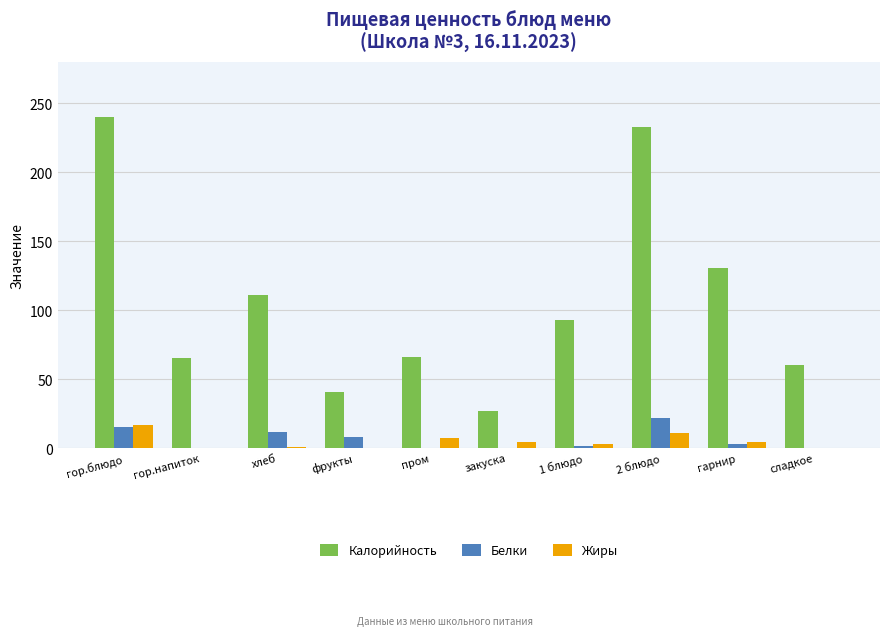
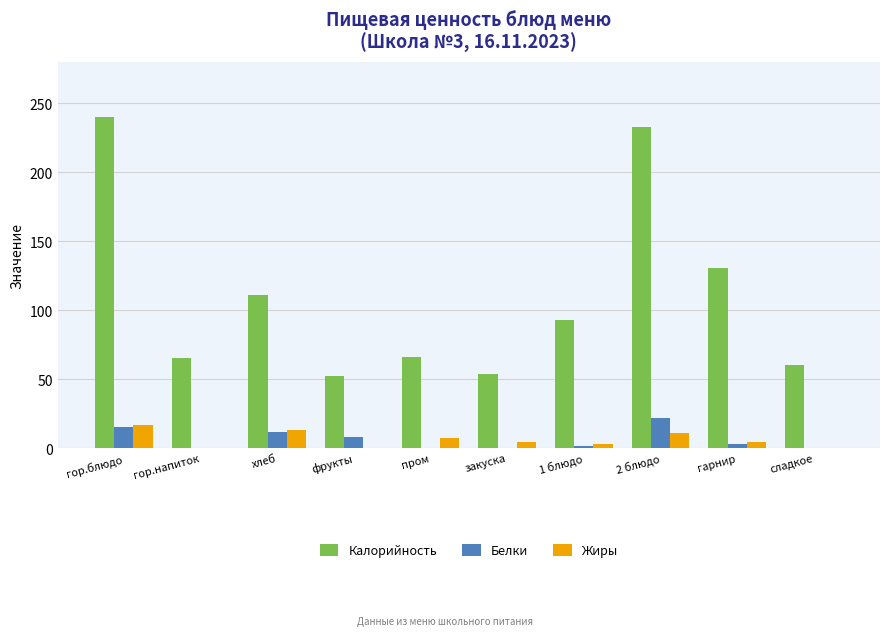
Жиры, хлеб: 1 -> 13
Калорийность, фрукты: 41 -> 52
Калорийность, закуска: 27 -> 54
